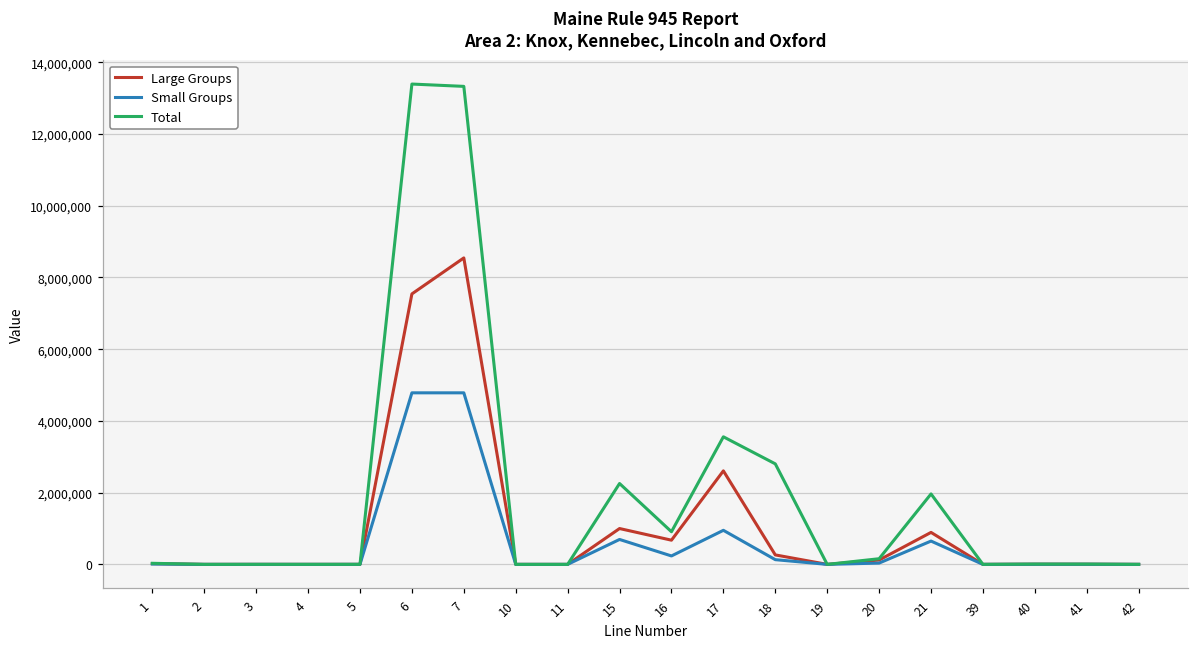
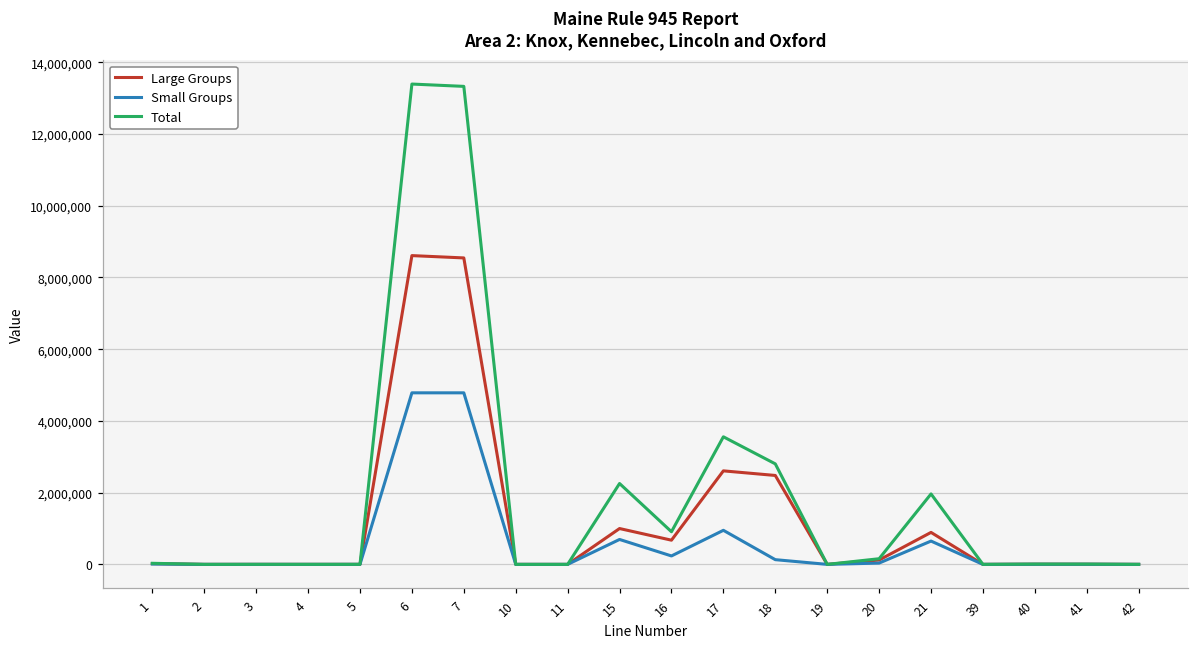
Large Groups, 6: 7,500,000 -> 8,600,000
Large Groups, 18: 300,000 -> 2,500,000
